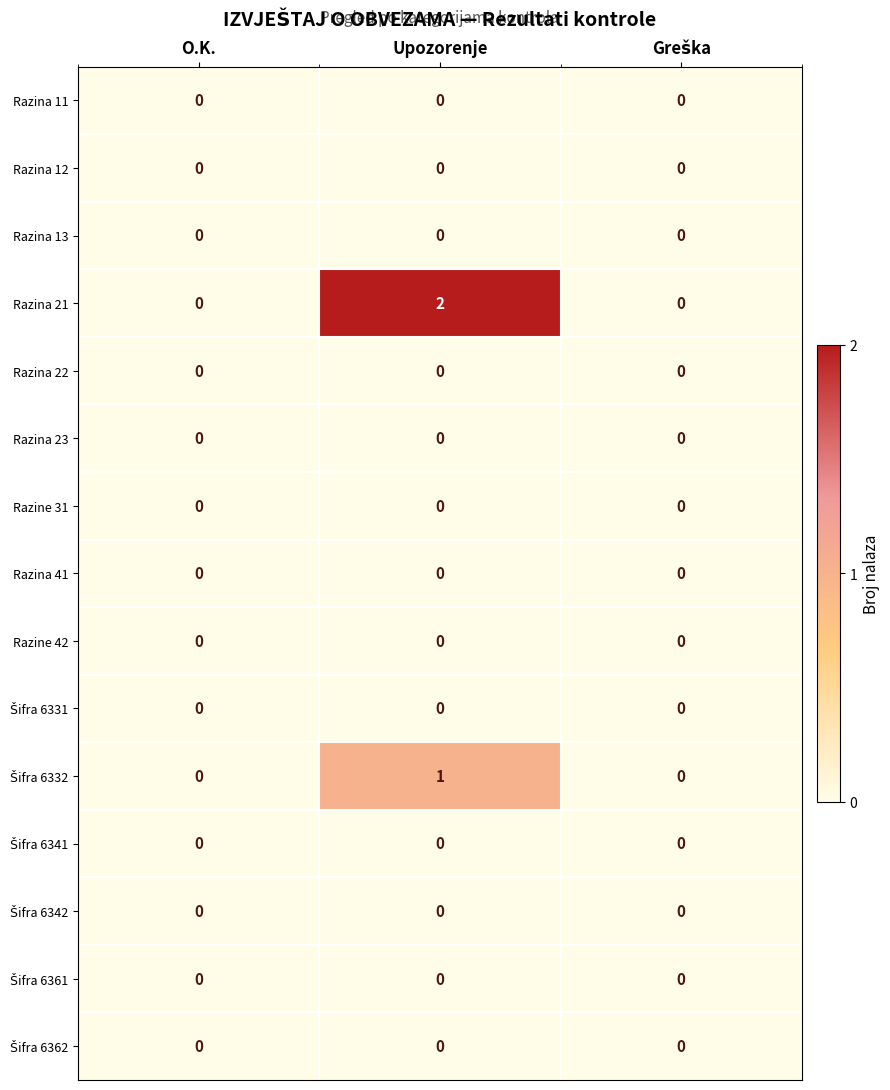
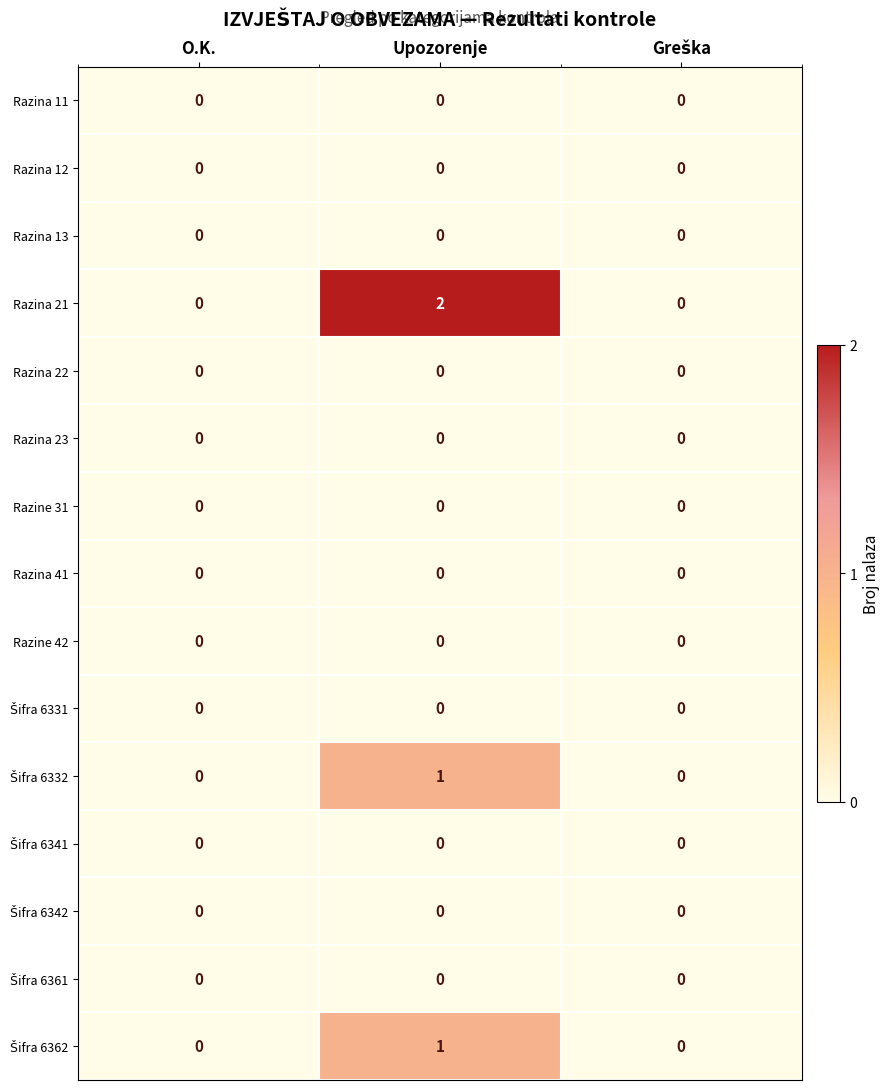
Šifra 6362, Upozorenje: 0 -> 1
